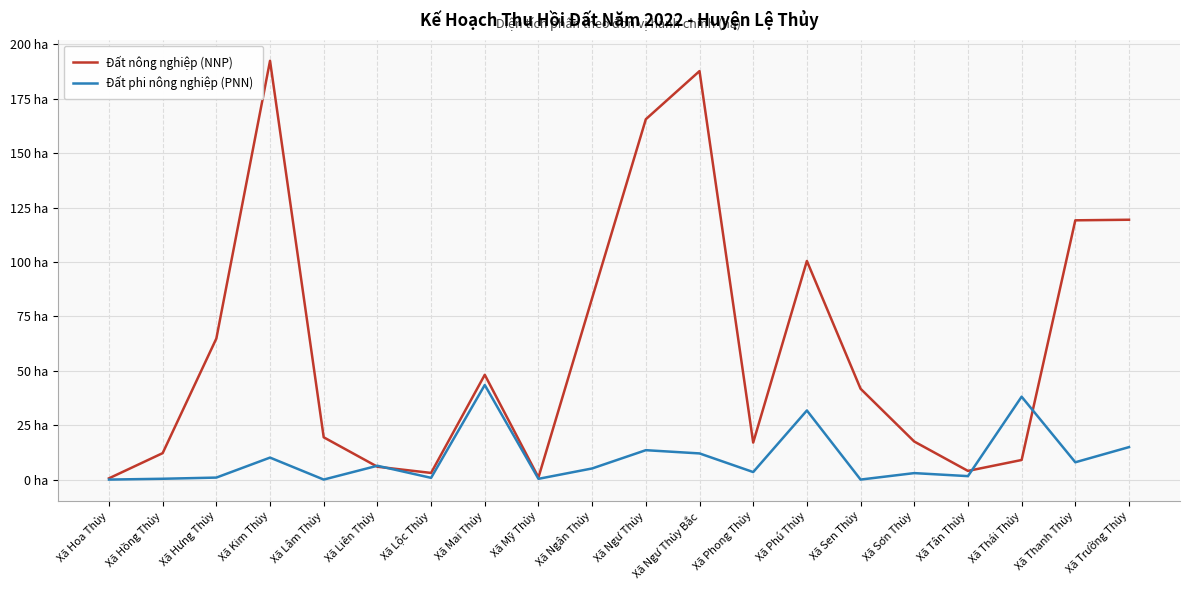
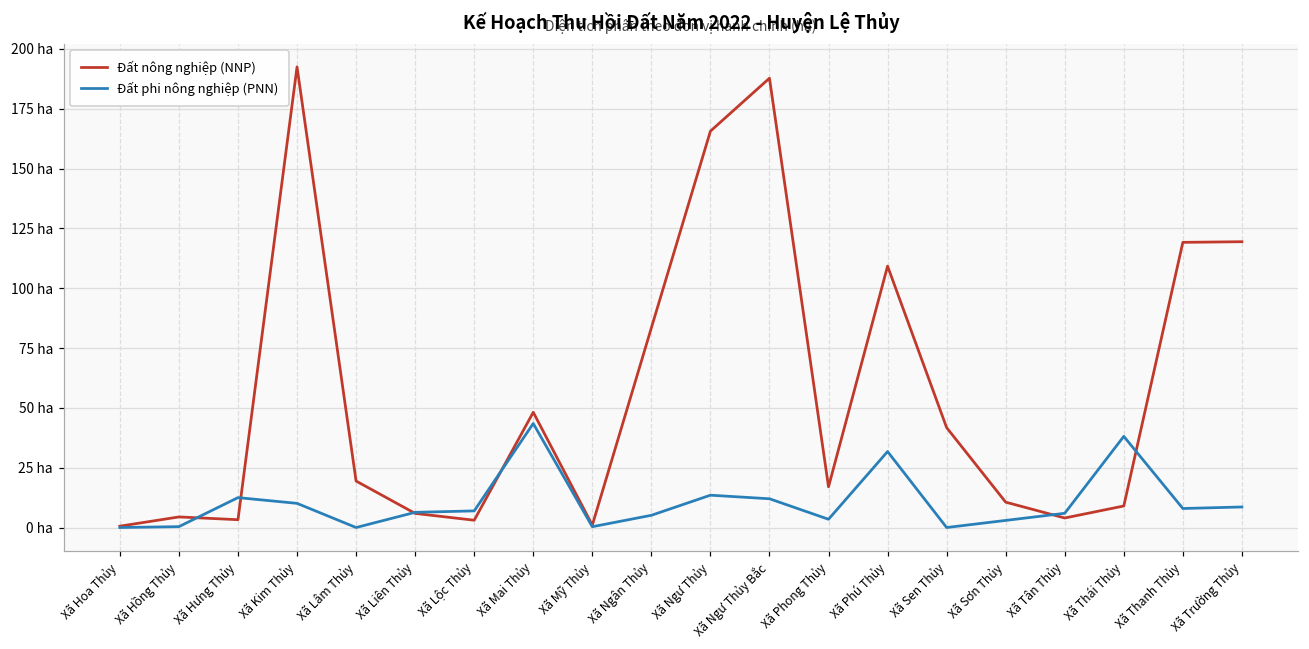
Đất nông nghiệp (NNP), Xã Hồng Thủy: 12 ha -> 4 ha
Đất nông nghiệp (NNP), Xã Hưng Thủy: 65 ha -> 3 ha
Đất phi nông nghiệp (PNN), Xã Hưng Thủy: 1 ha -> 13 ha
Đất phi nông nghiệp (PNN), Xã Lộc Thủy: 1 ha -> 7 ha
Đất nông nghiệp (NNP), Xã Phú Thủy: 100 ha -> 109 ha
Đất nông nghiệp (NNP), Xã Sơn Thủy: 17 ha -> 11 ha
Đất phi nông nghiệp (PNN), Xã Tân Thủy: 2 ha -> 6 ha
Đất phi nông nghiệp (PNN), Xã Trường Thủy: 15 ha -> 9 ha
